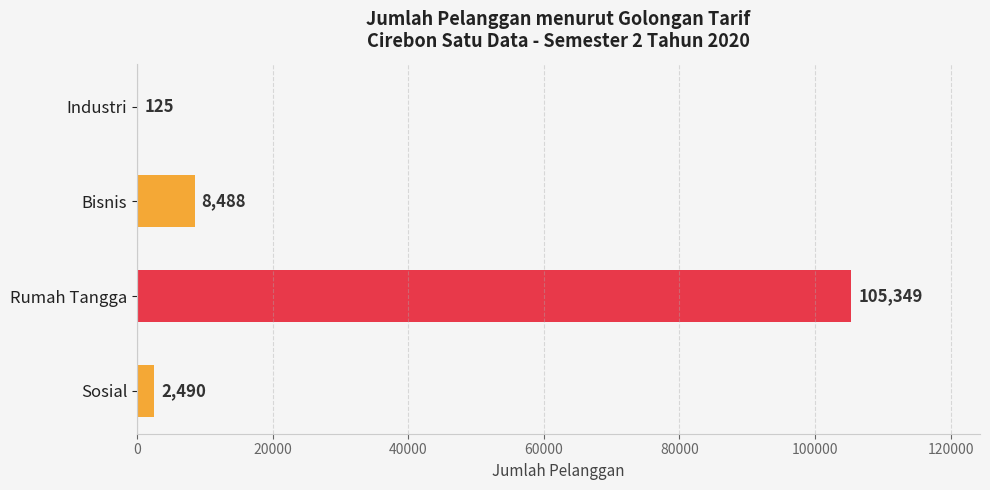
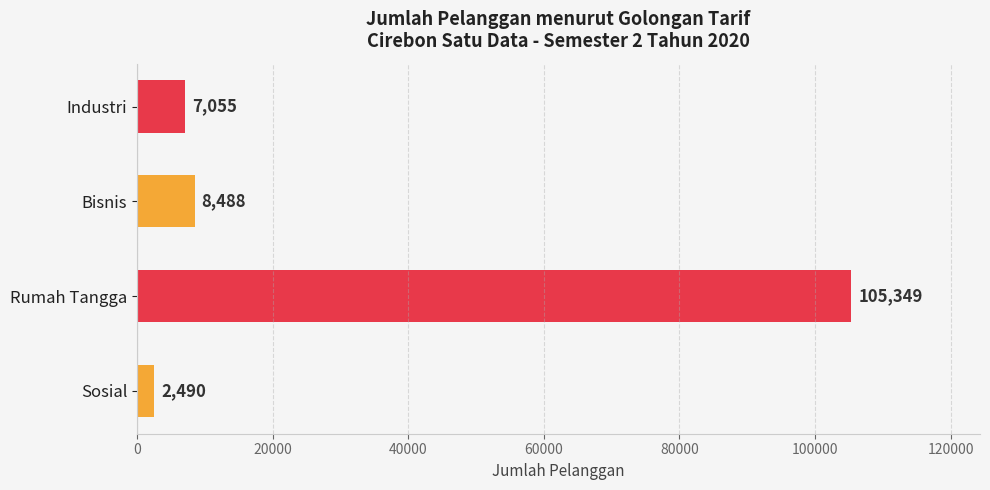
Industri: 125 -> 7,055
